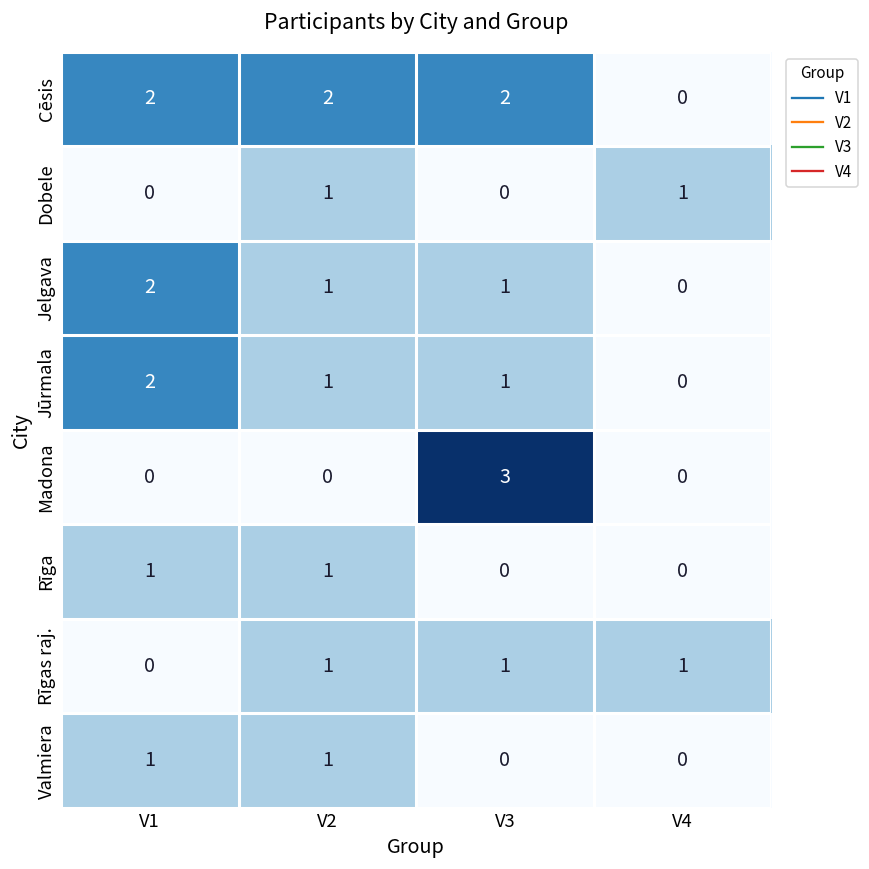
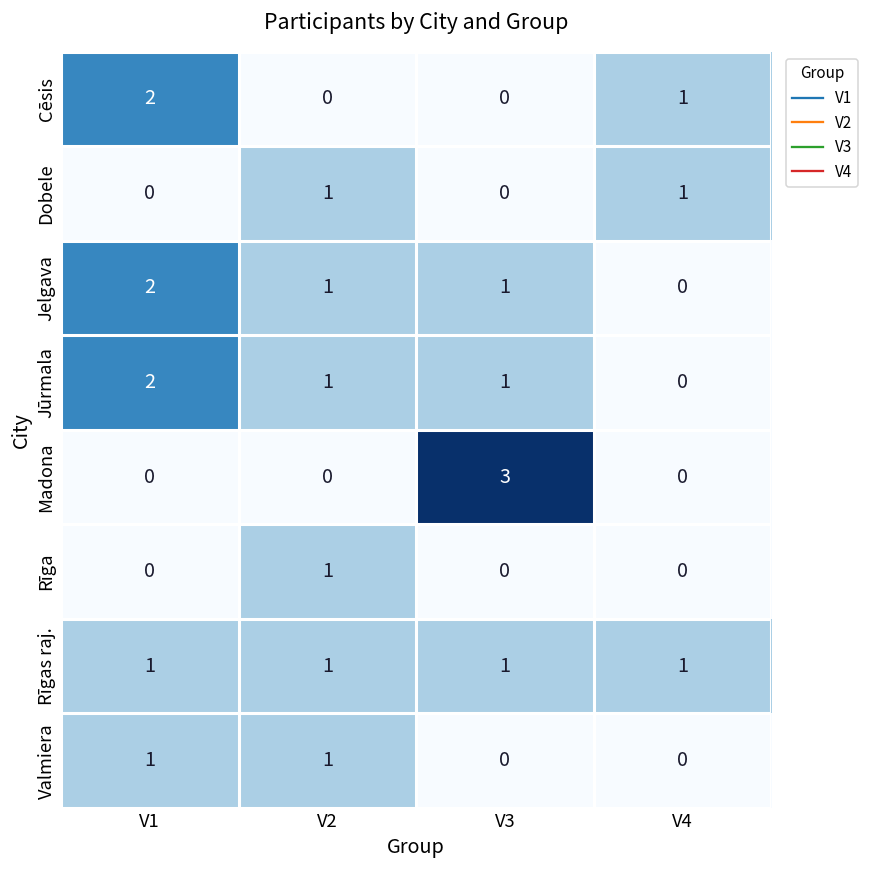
Cēsis, V2: 2 -> 0
Cēsis, V3: 2 -> 0
Cēsis, V4: 0 -> 1
Rīga, V1: 1 -> 0
Rīgas raj., V1: 0 -> 1
